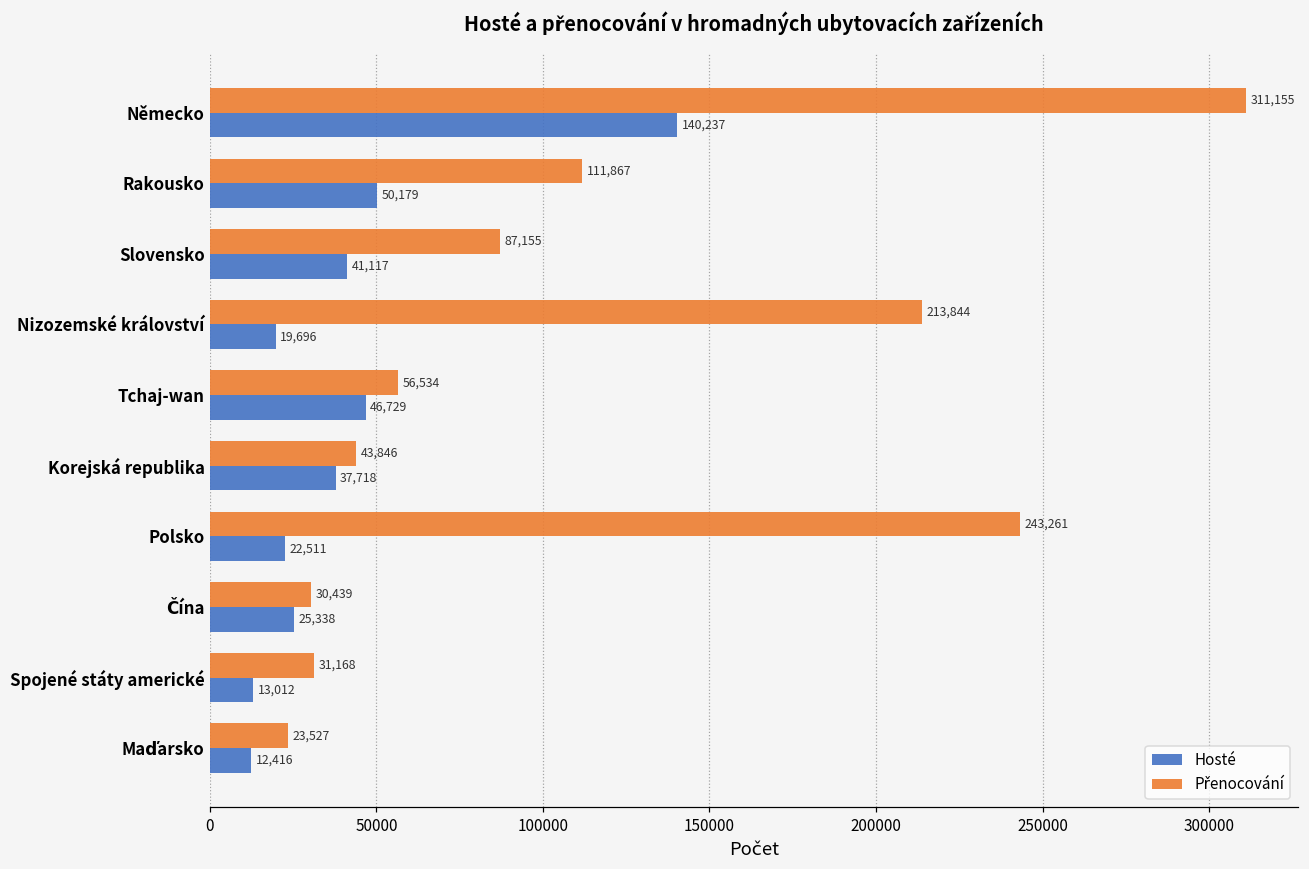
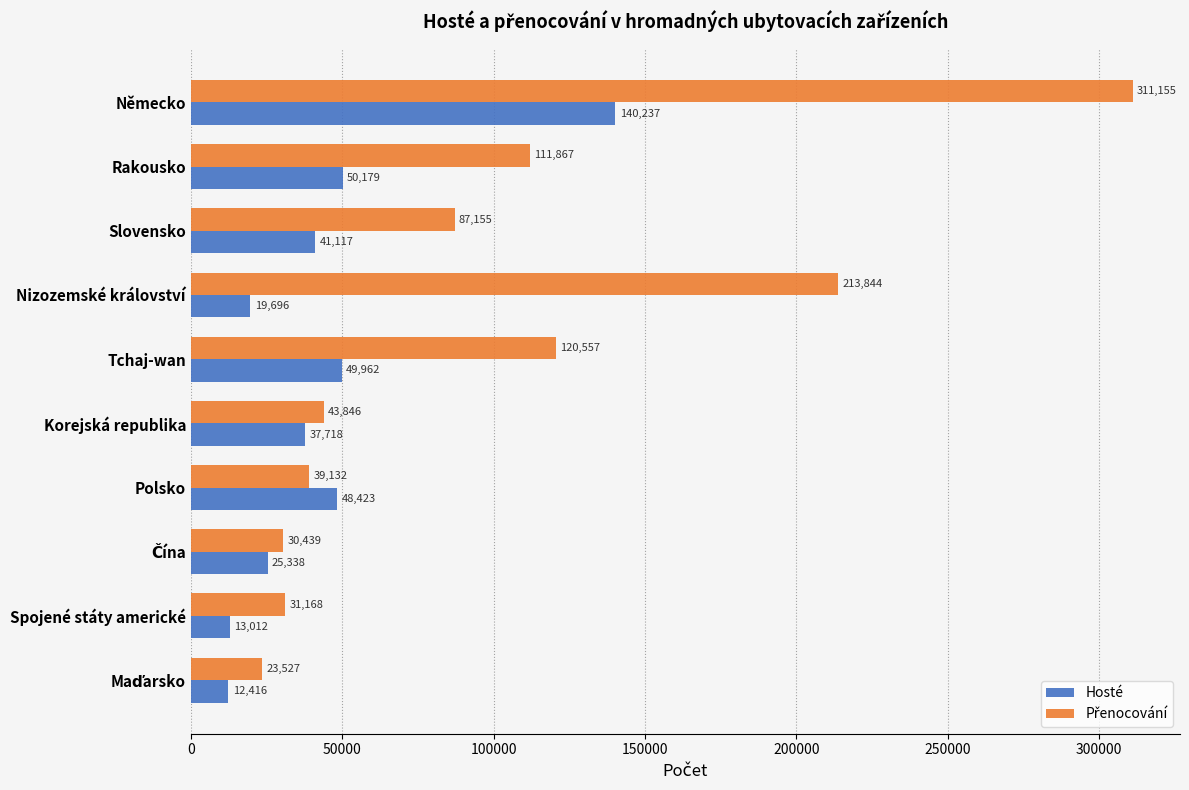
Přenocování, Tchaj-wan: 56,534 -> 120,557
Hosté, Tchaj-wan: 46,729 -> 49,962
Přenocování, Polsko: 243,261 -> 39,132
Hosté, Polsko: 22,511 -> 48,423
